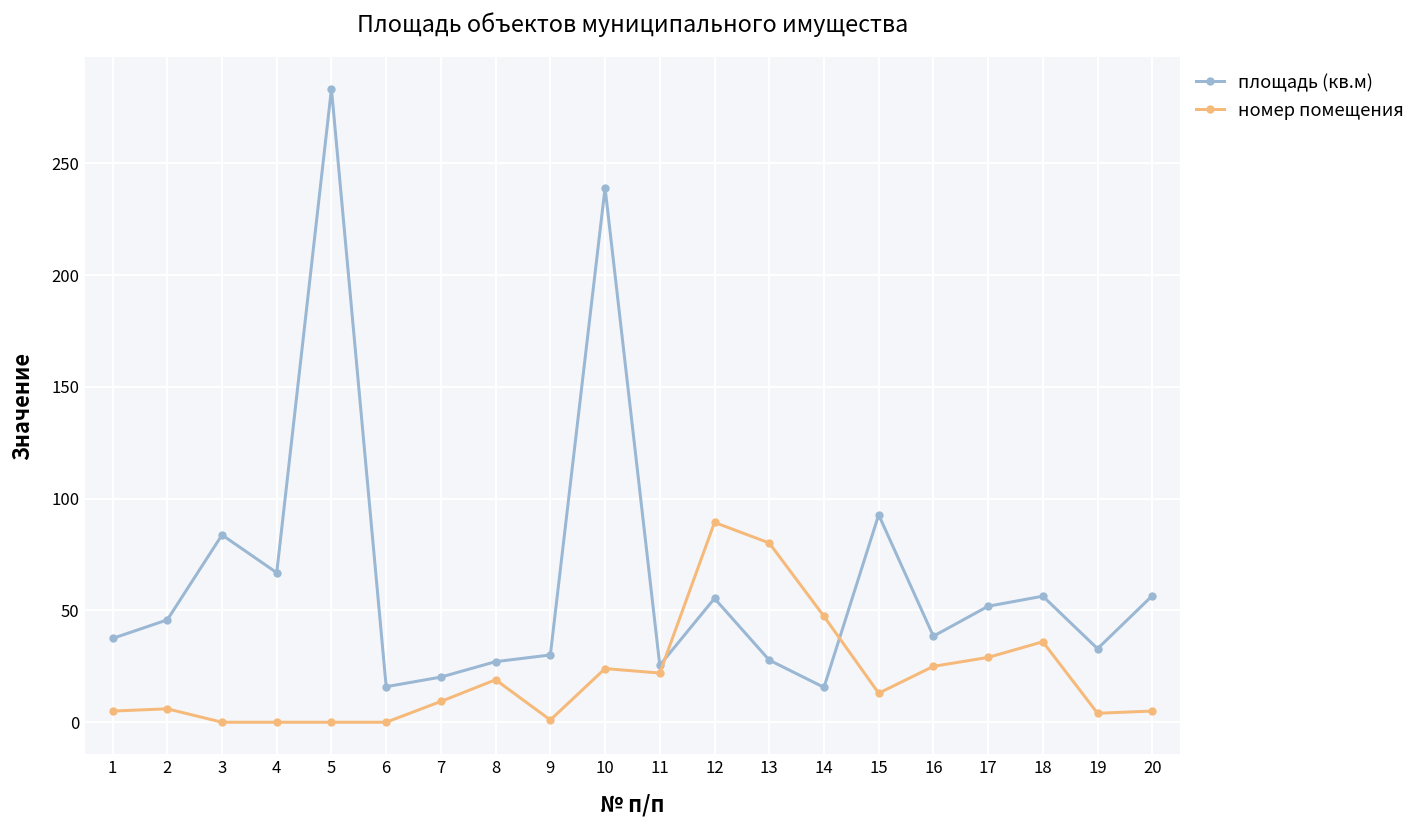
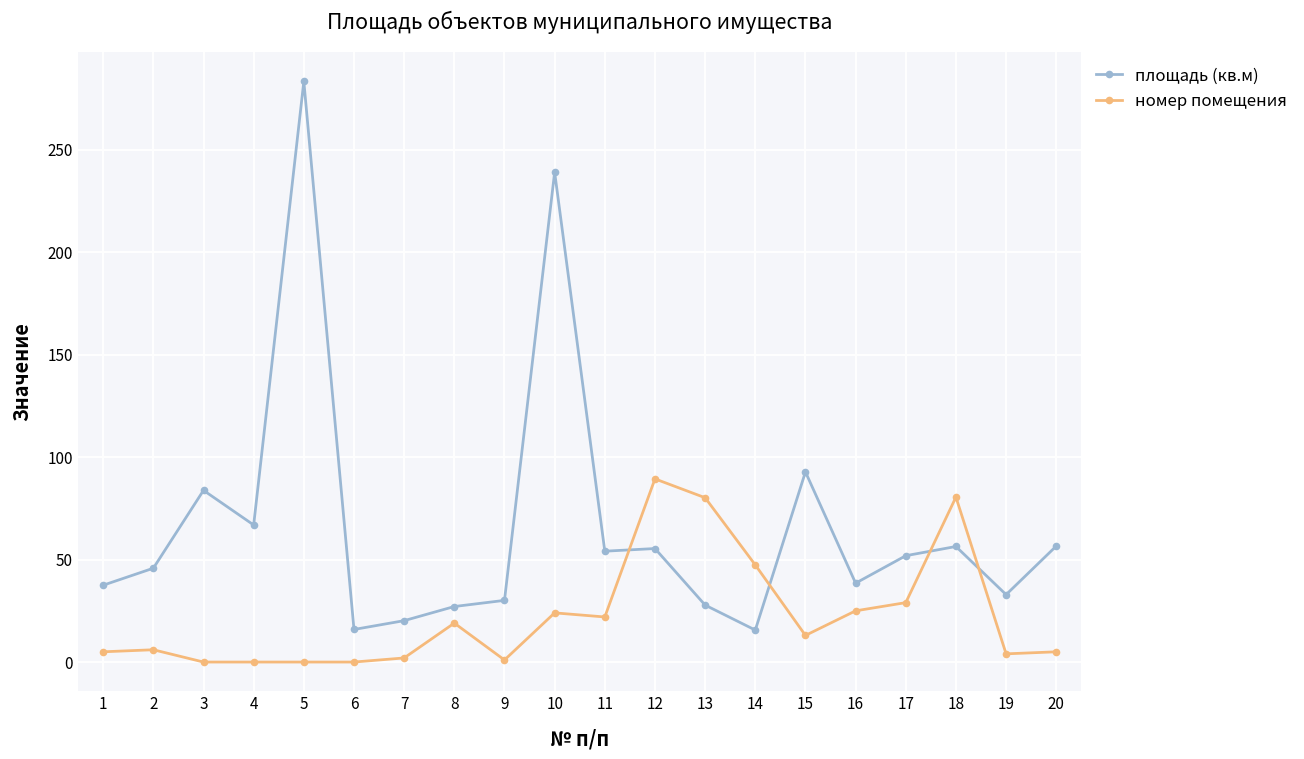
номер помещения, 7: 9 -> 2
площадь (кв.м), 11: 26 -> 54
номер помещения, 18: 36 -> 81
